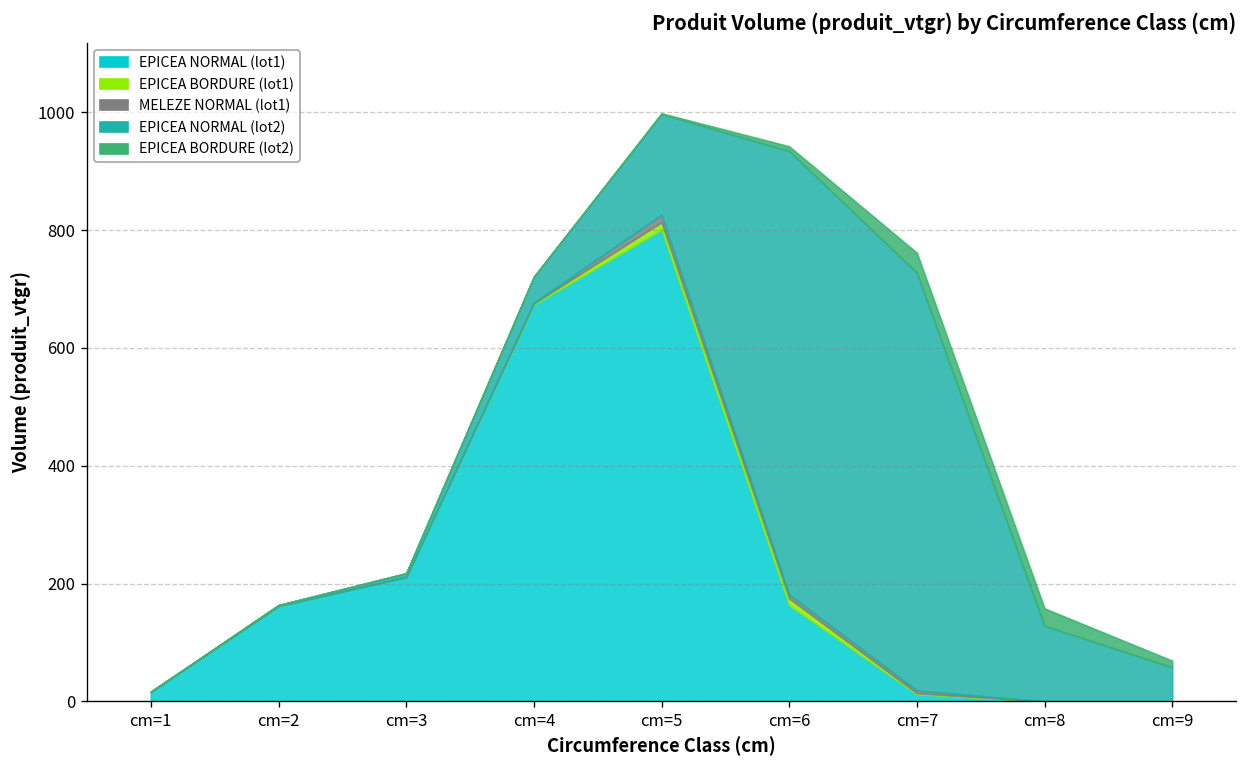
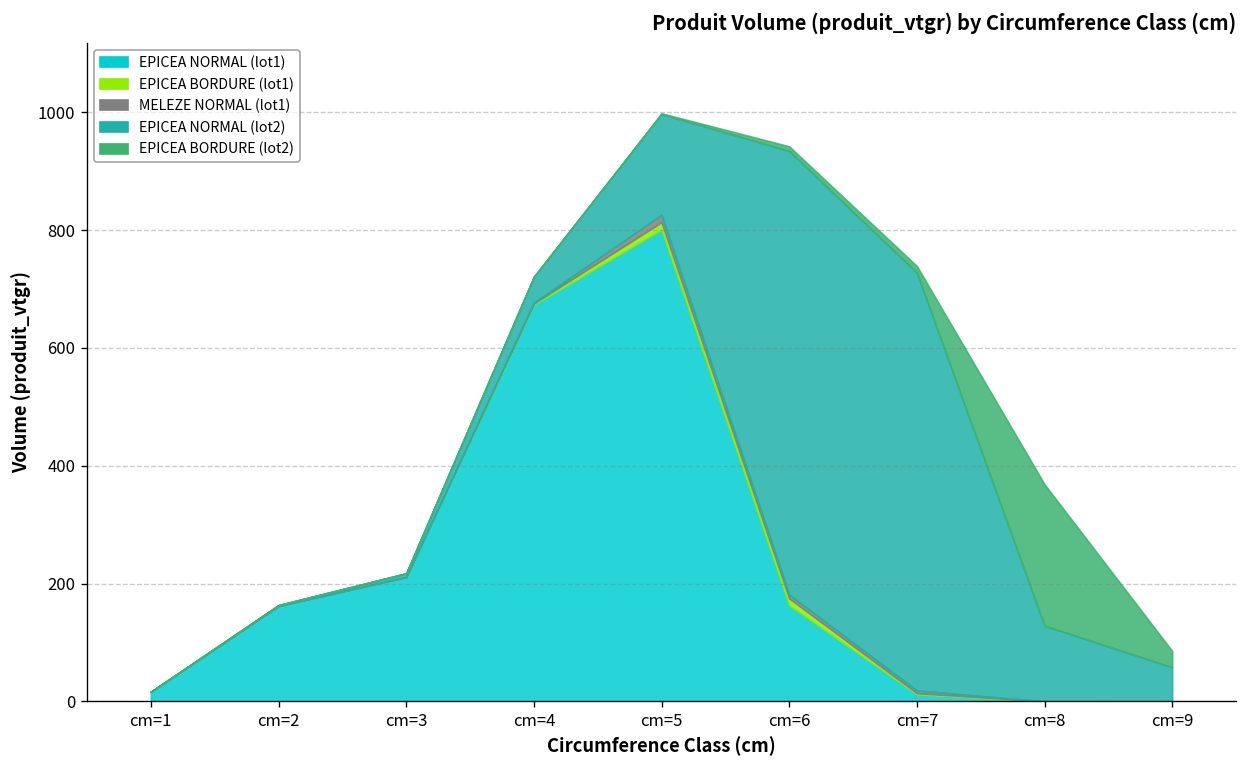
EPICEA BORDURE (lot2), cm=7: 30 -> 10
EPICEA BORDURE (lot2), cm=8: 30 -> 240
EPICEA BORDURE (lot2), cm=9: 10 -> 30
